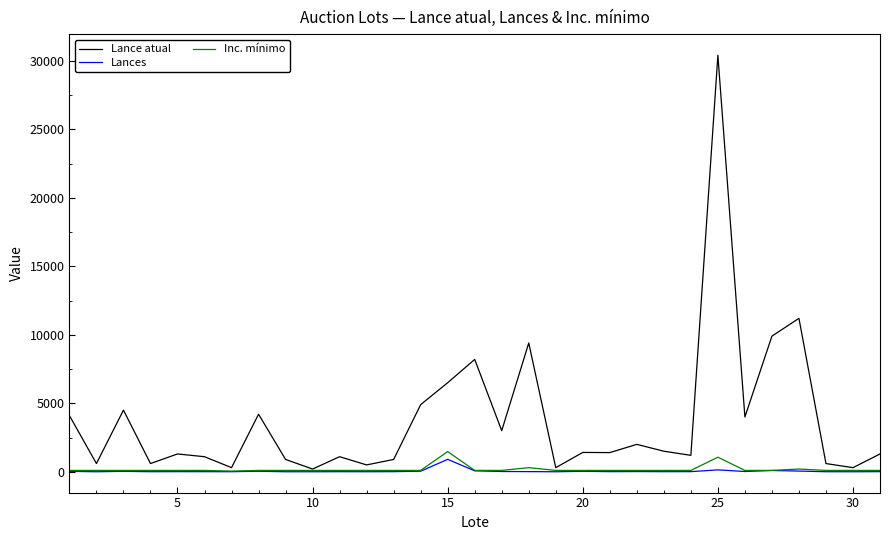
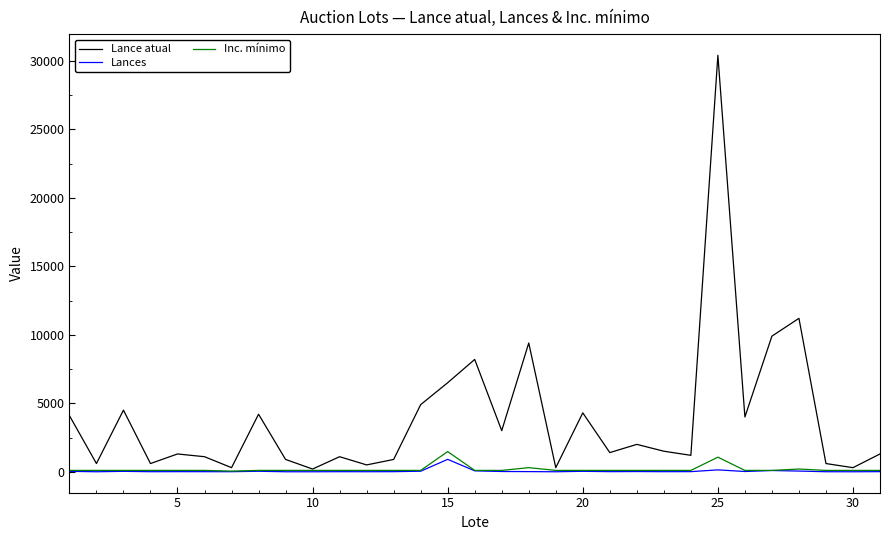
Lance atual, 20: 1400 -> 4300
